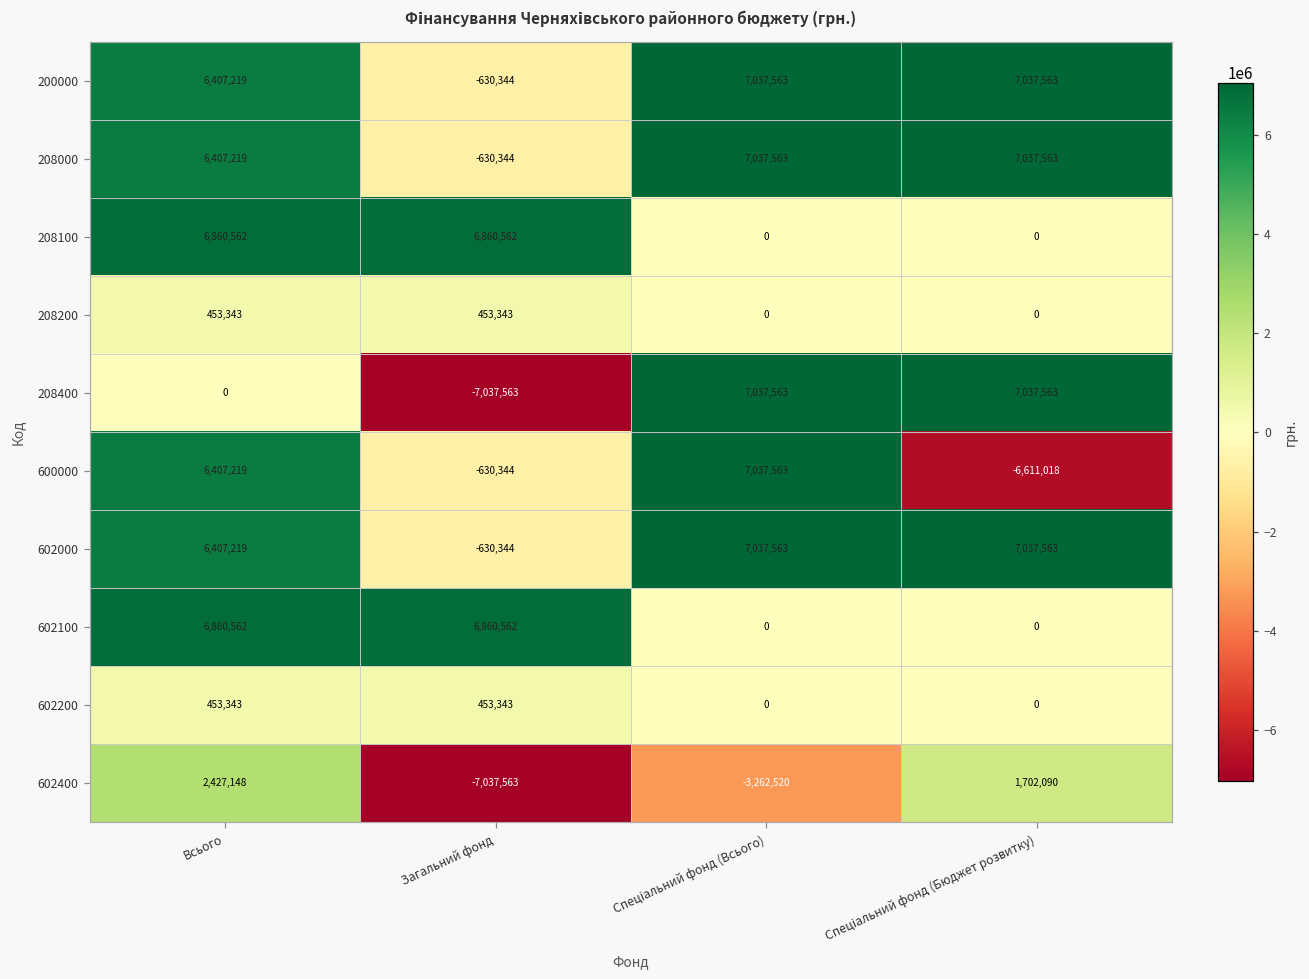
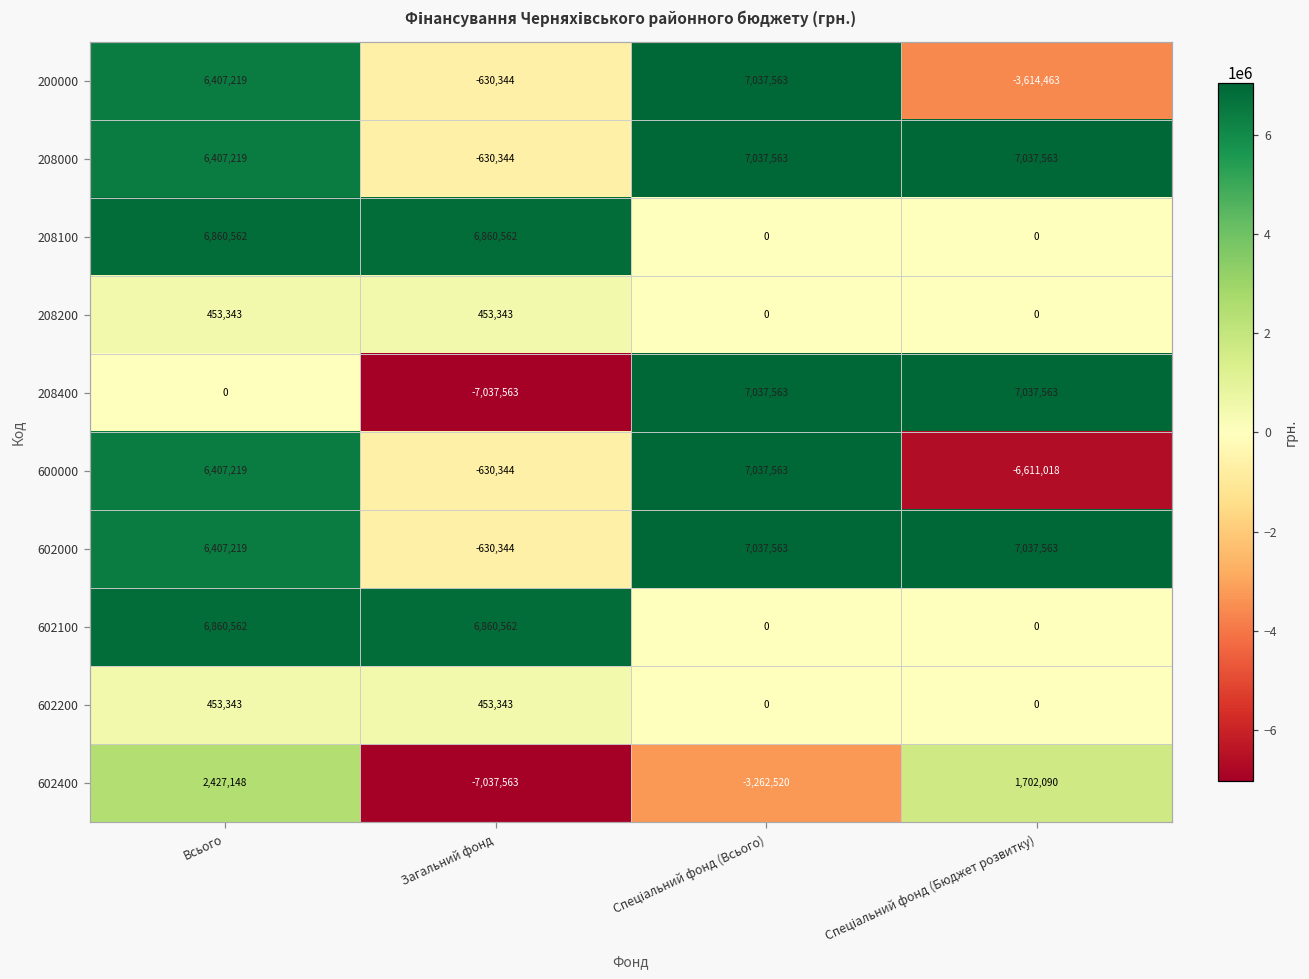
200000, Спеціальний фонд (Бюджет розвитку): 7,037,563 -> -3,614,463
